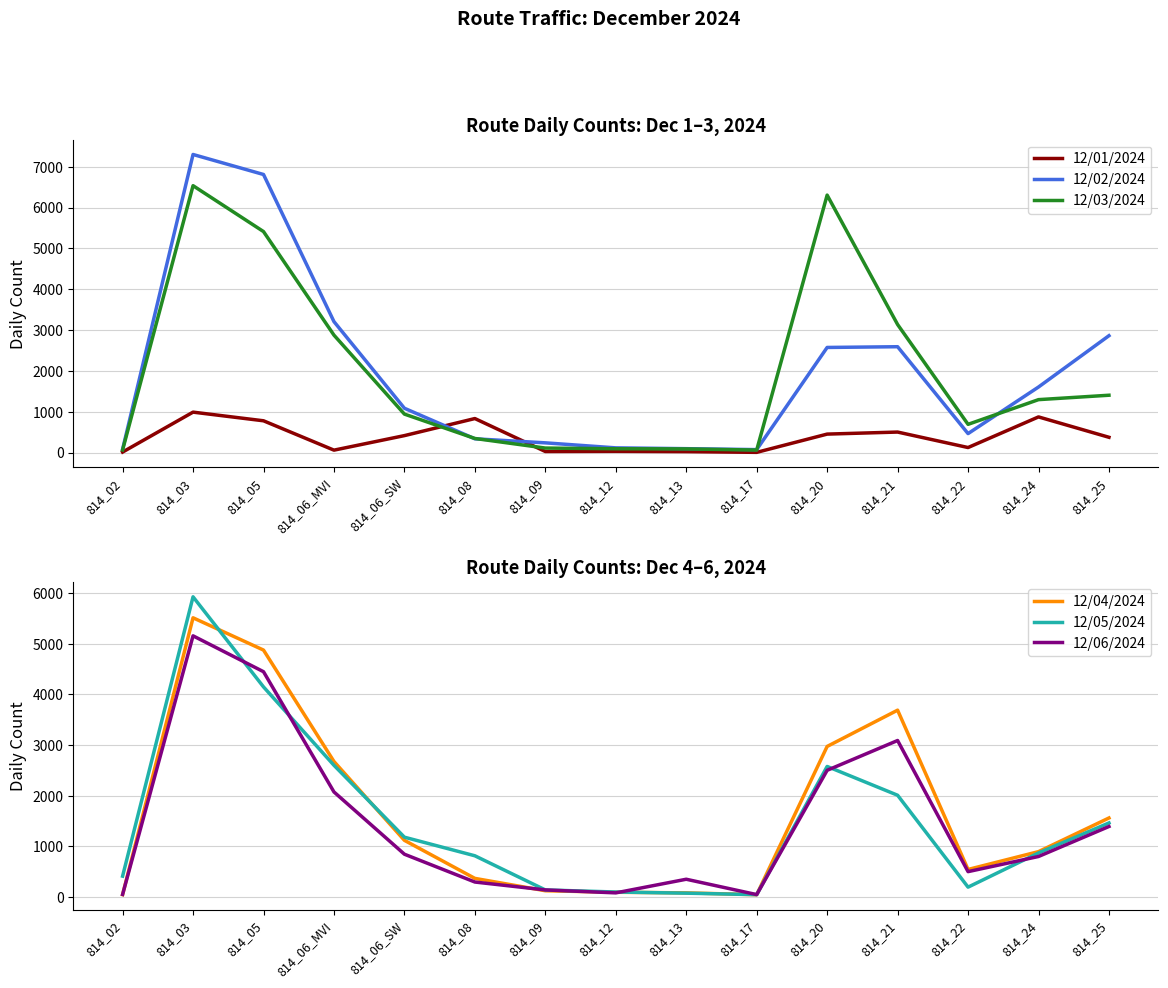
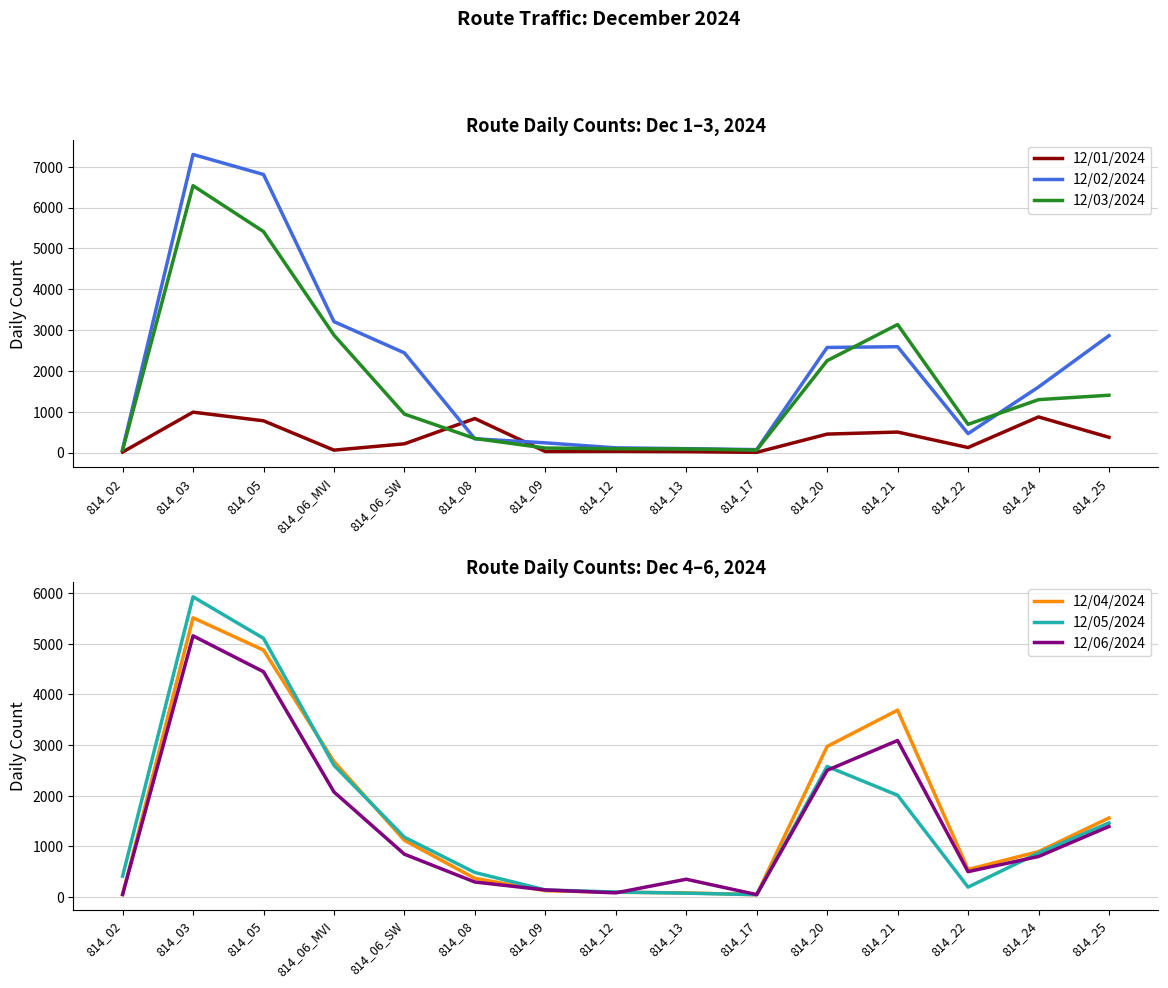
Route Daily Counts: Dec 1–3, 2024, 12/01/2024, 814_06_SW: 400 -> 200
Route Daily Counts: Dec 1–3, 2024, 12/02/2024, 814_06_SW: 1100 -> 2400
Route Daily Counts: Dec 1–3, 2024, 12/03/2024, 814_20: 6300 -> 2300
Route Daily Counts: Dec 4–6, 2024, 12/05/2024, 814_05: 4100 -> 5100
Route Daily Counts: Dec 4–6, 2024, 12/05/2024, 814_08: 800 -> 500
